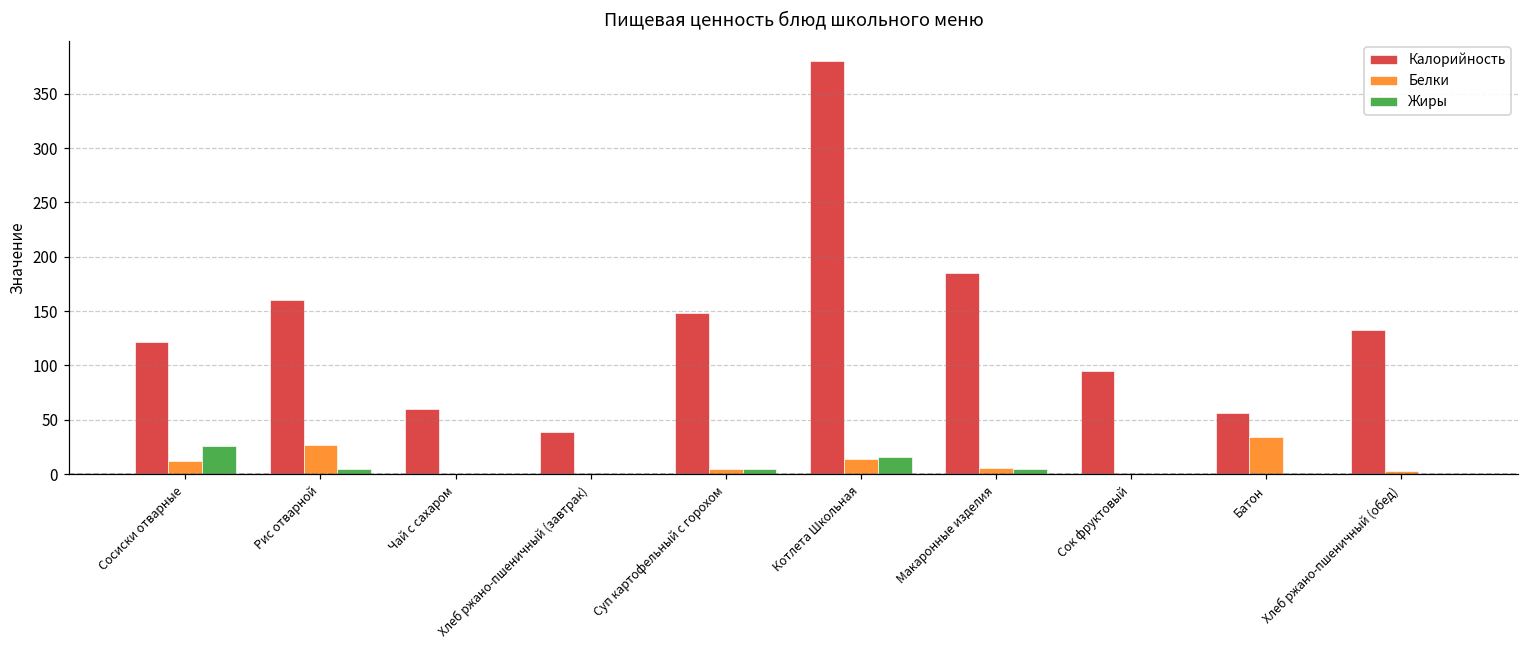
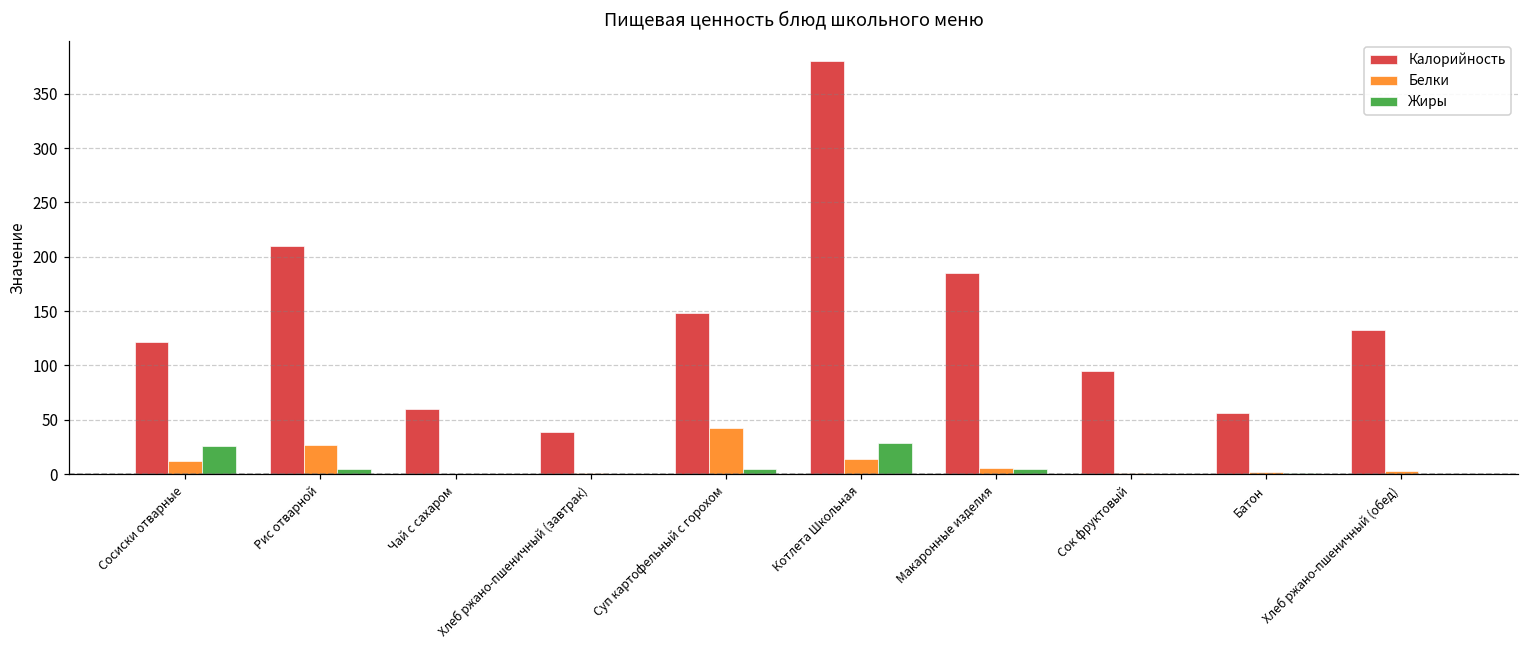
Калорийность, Рис отварной: 160 -> 210
Белки, Суп картофельный с горохом: 10 -> 40
Жиры, Котлета Школьная: 20 -> 30
Белки, Батон: 30 -> 0
